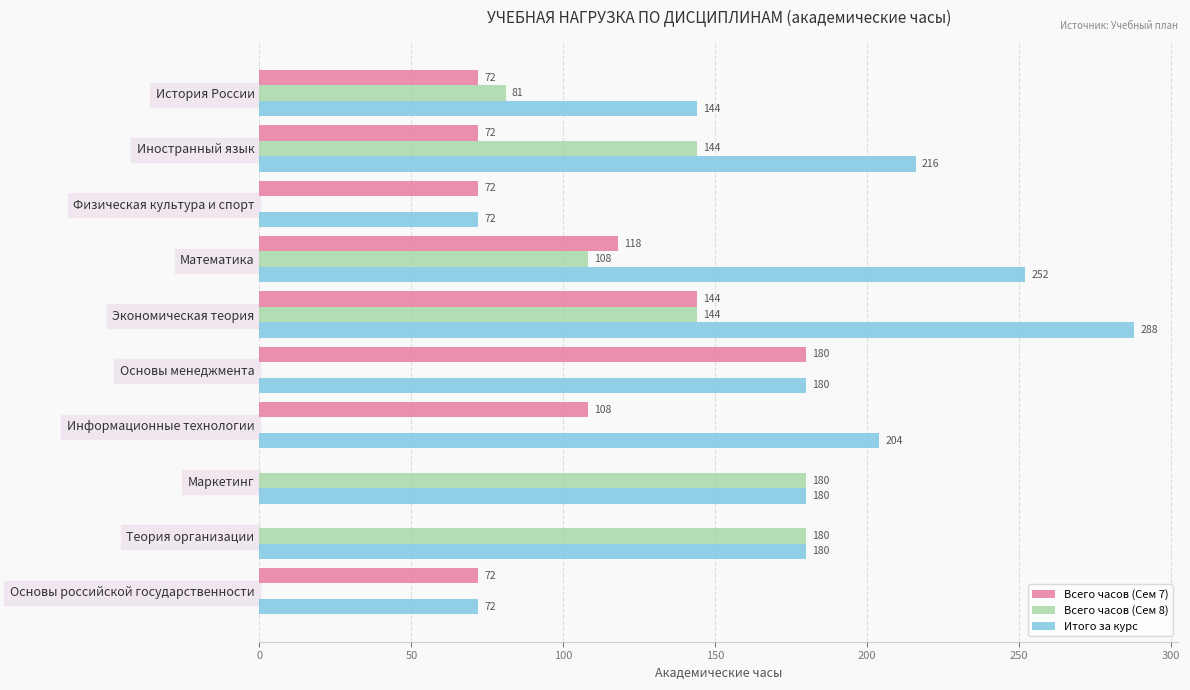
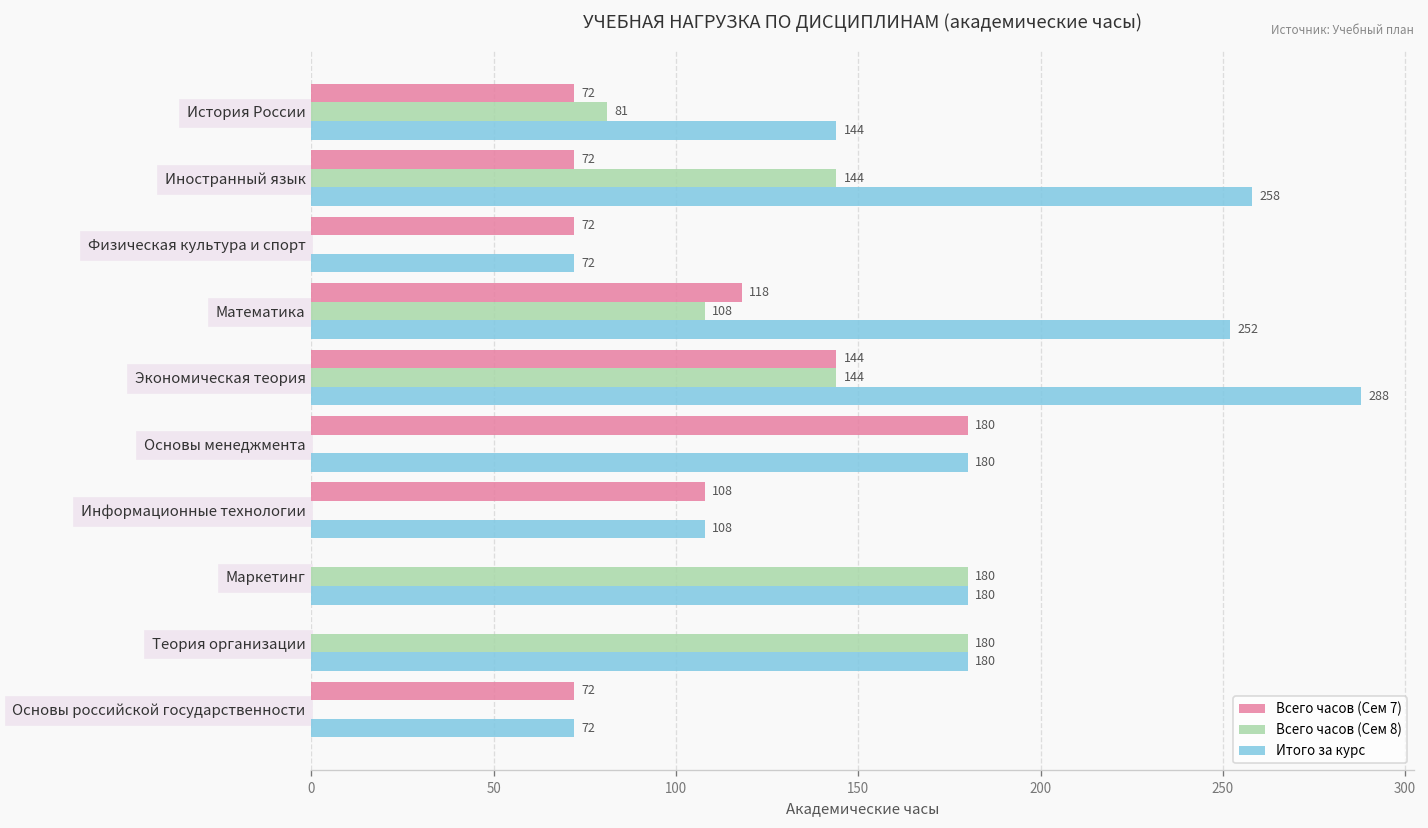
Итого за курс, Иностранный язык: 216 -> 258
Итого за курс, Информационные технологии: 204 -> 108
